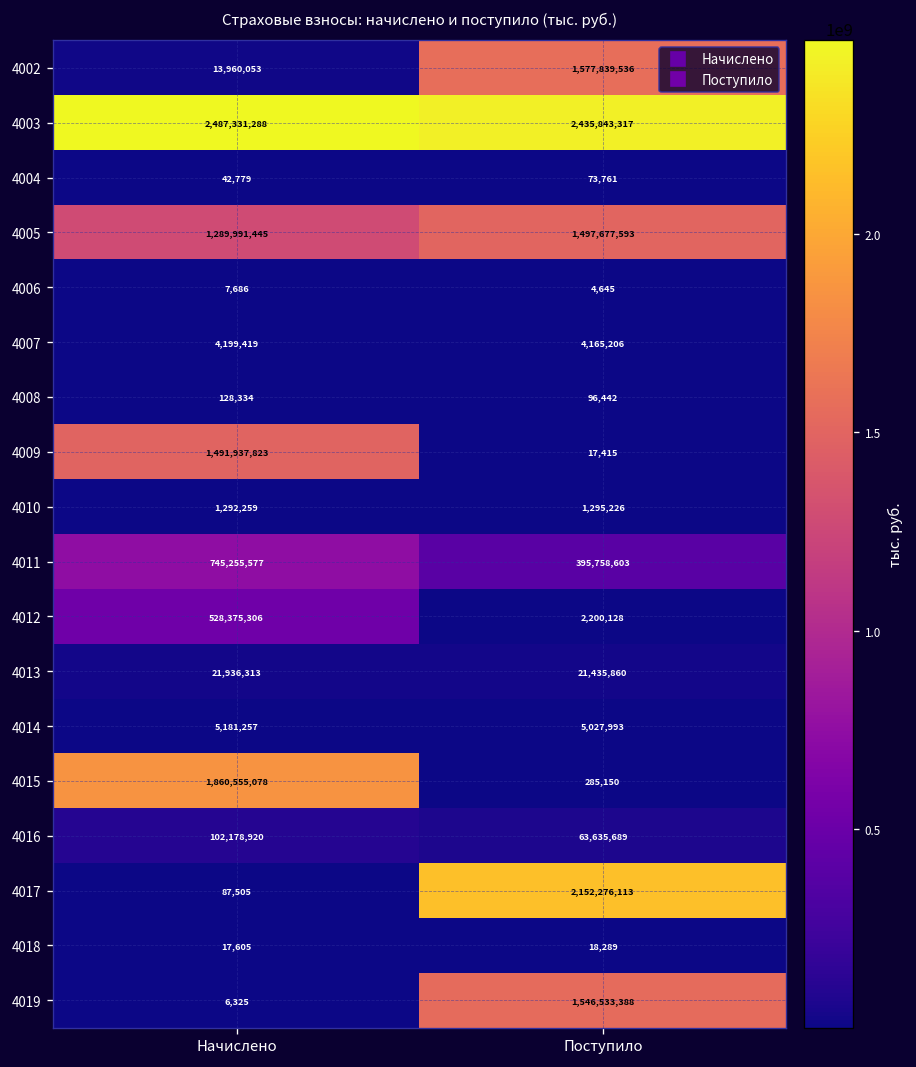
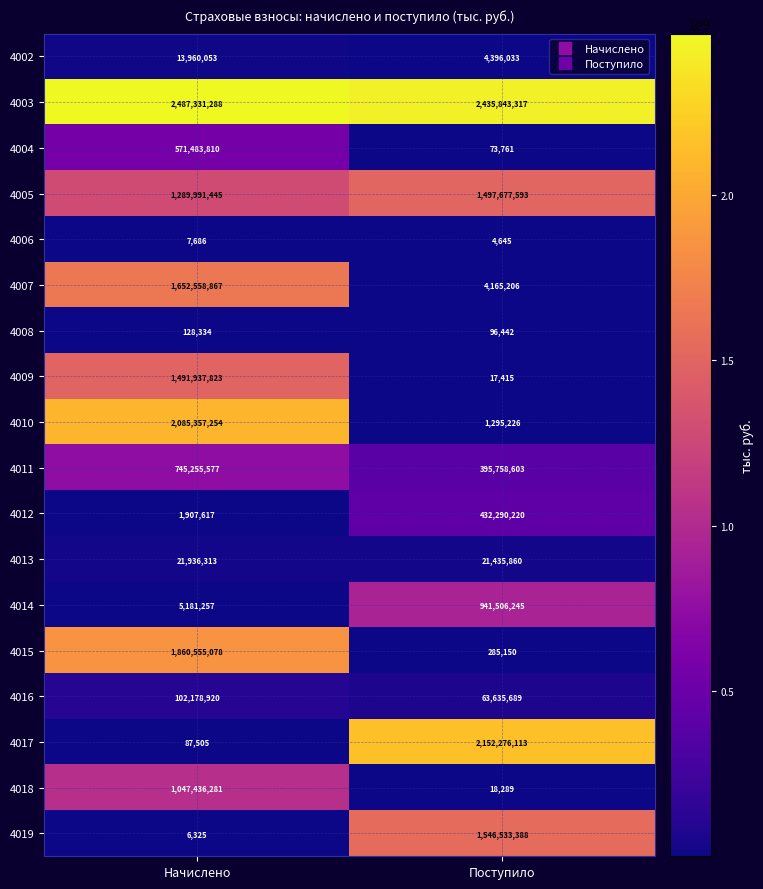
4002, Поступило: 1,577,839,536 -> 4,396,033
4004, Начислено: 42,779 -> 571,483,810
4007, Начислено: 4,199,419 -> 1,652,558,867
4010, Начислено: 1,292,259 -> 2,085,357,254
4012, Начислено: 528,375,306 -> 1,907,617
4012, Поступило: 2,200,128 -> 432,290,220
4014, Поступило: 5,027,993 -> 941,506,245
4018, Начислено: 17,605 -> 1,047,436,281
